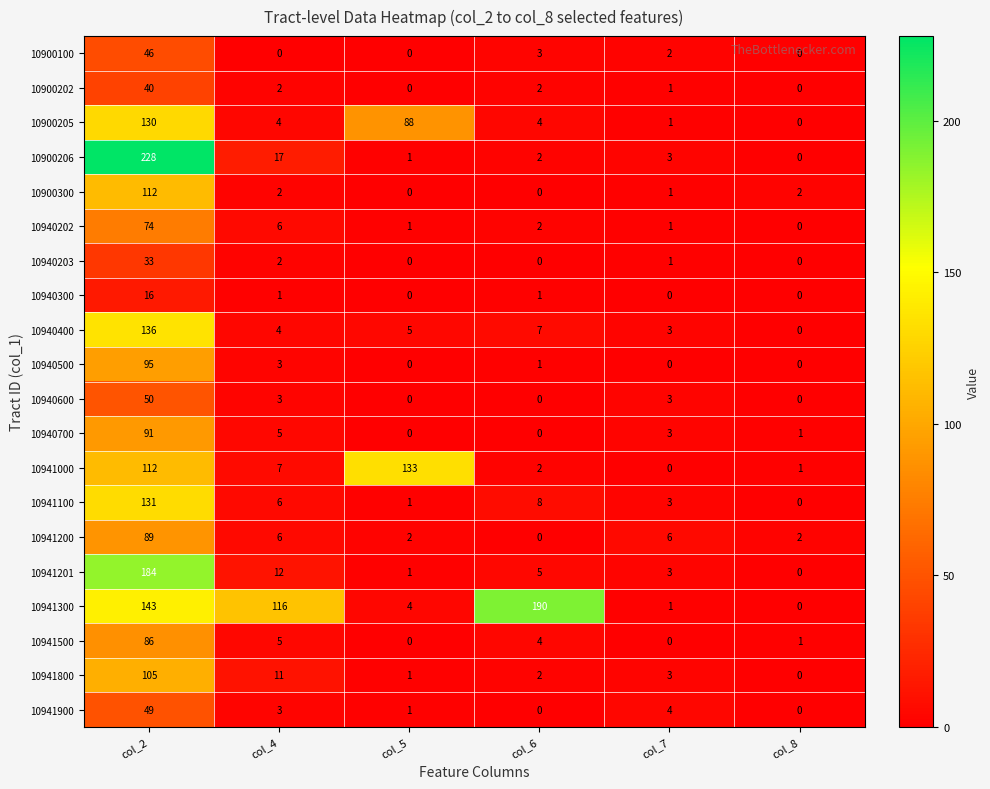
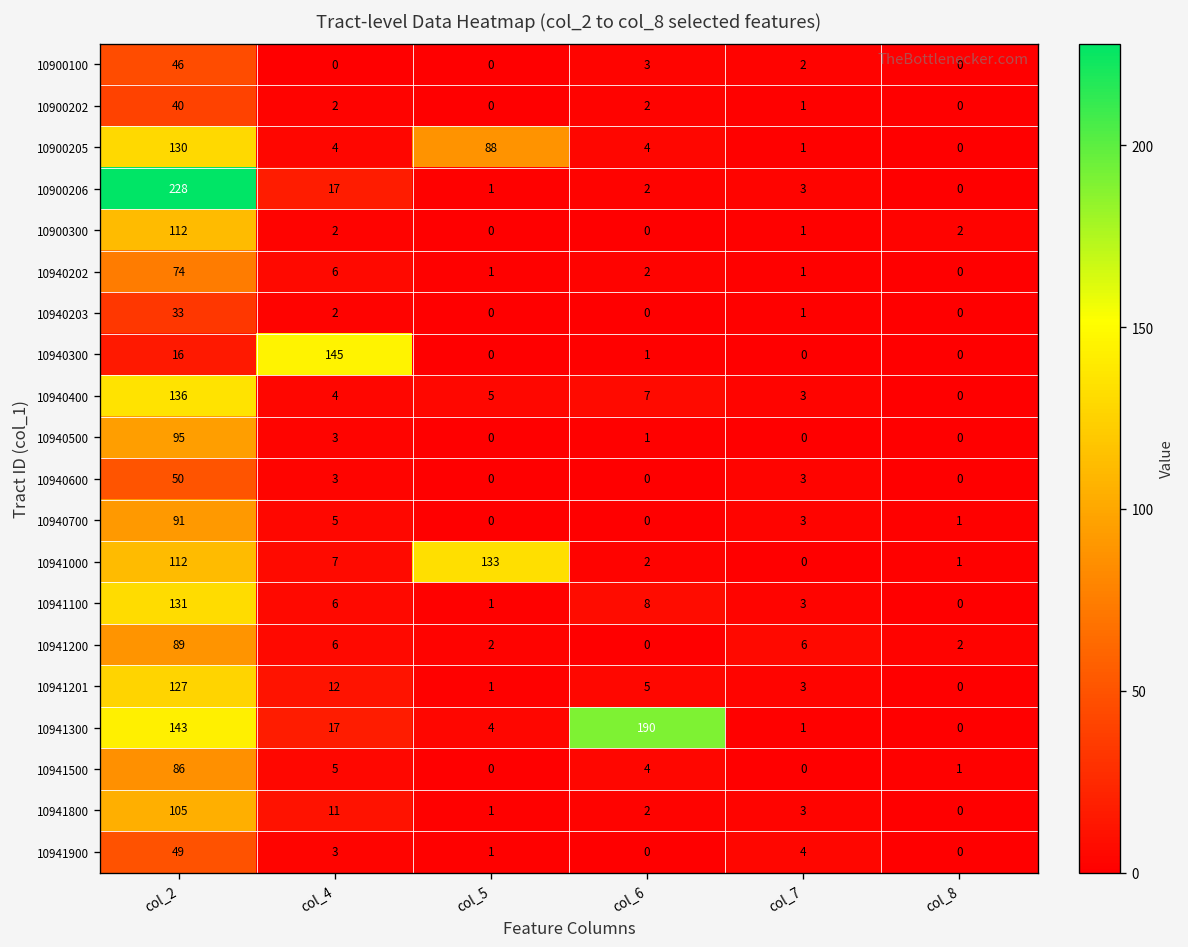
10940300, col_4: 1 -> 145
10941201, col_2: 184 -> 127
10941300, col_4: 116 -> 17
